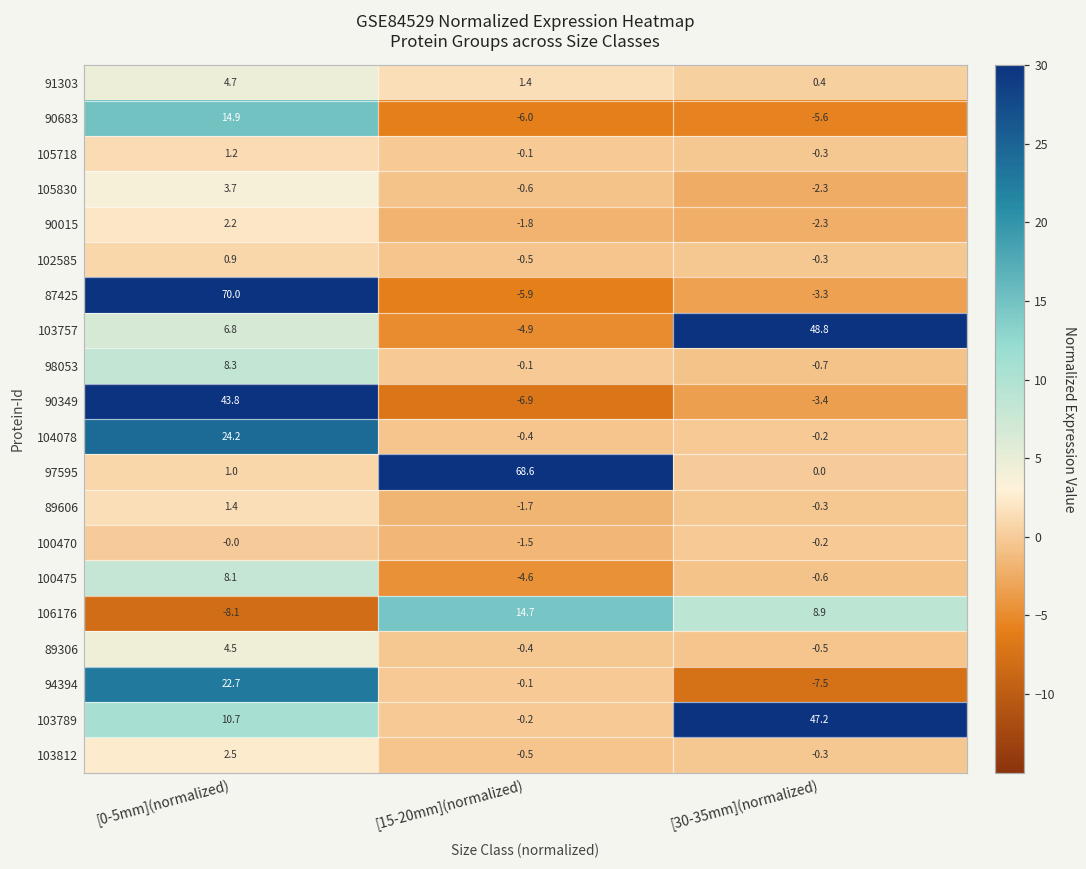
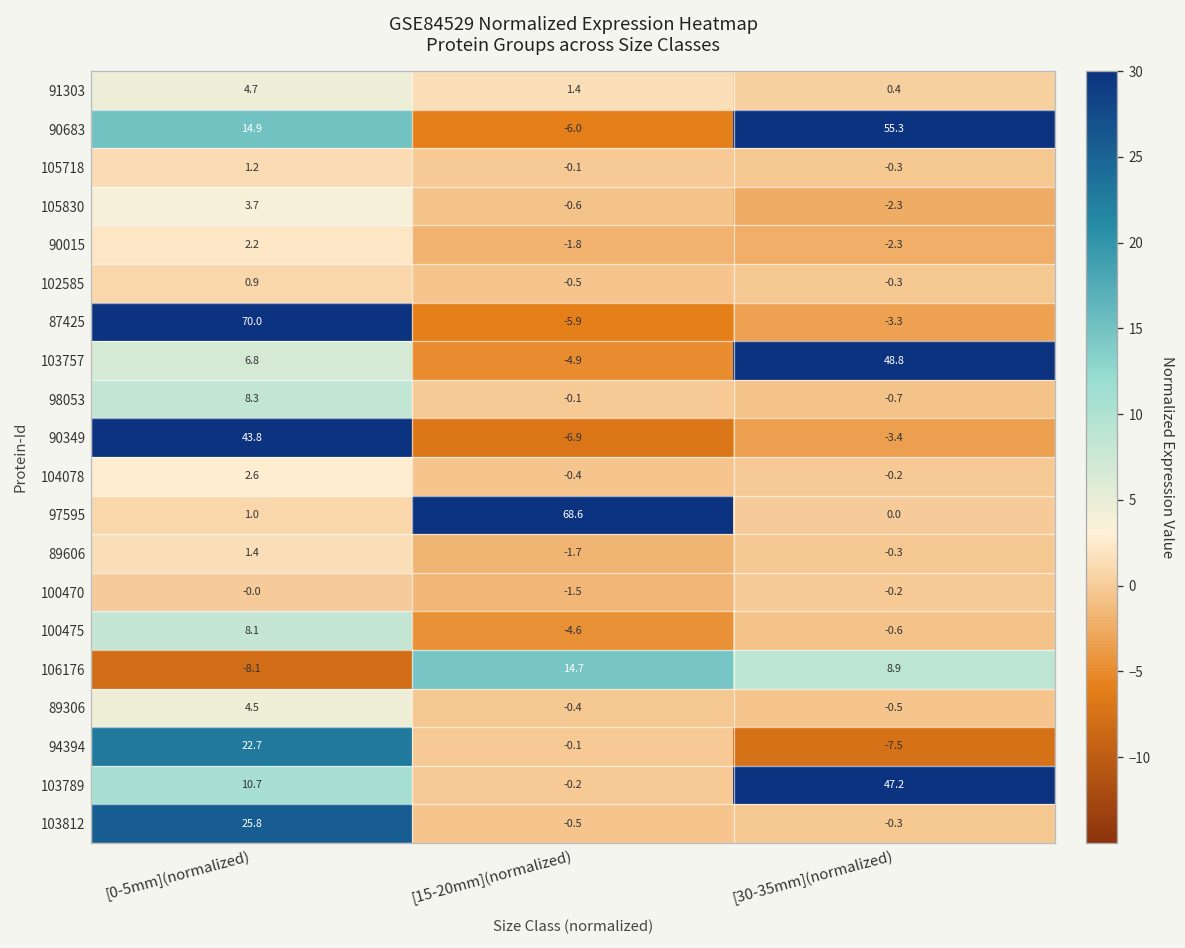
90683, [30-35mm](normalized): -5.6 -> 55.3
104078, [0-5mm](normalized): 24.2 -> 2.6
103812, [0-5mm](normalized): 2.5 -> 25.8
